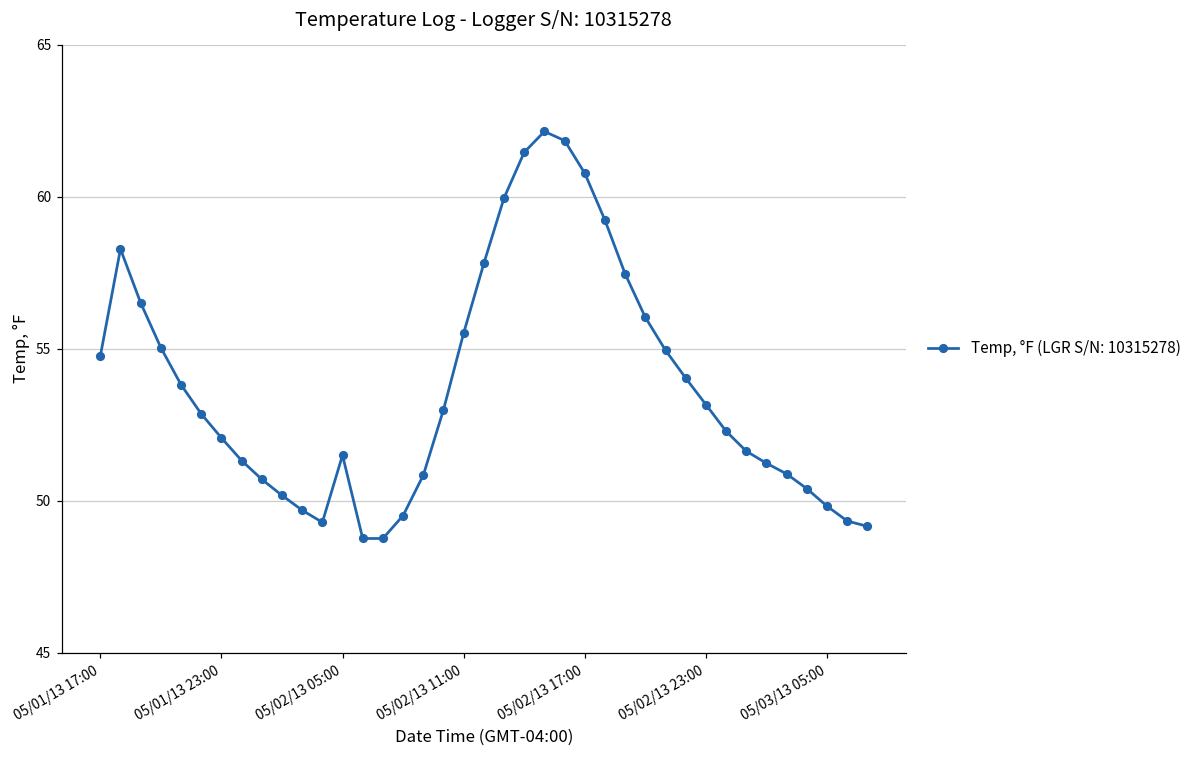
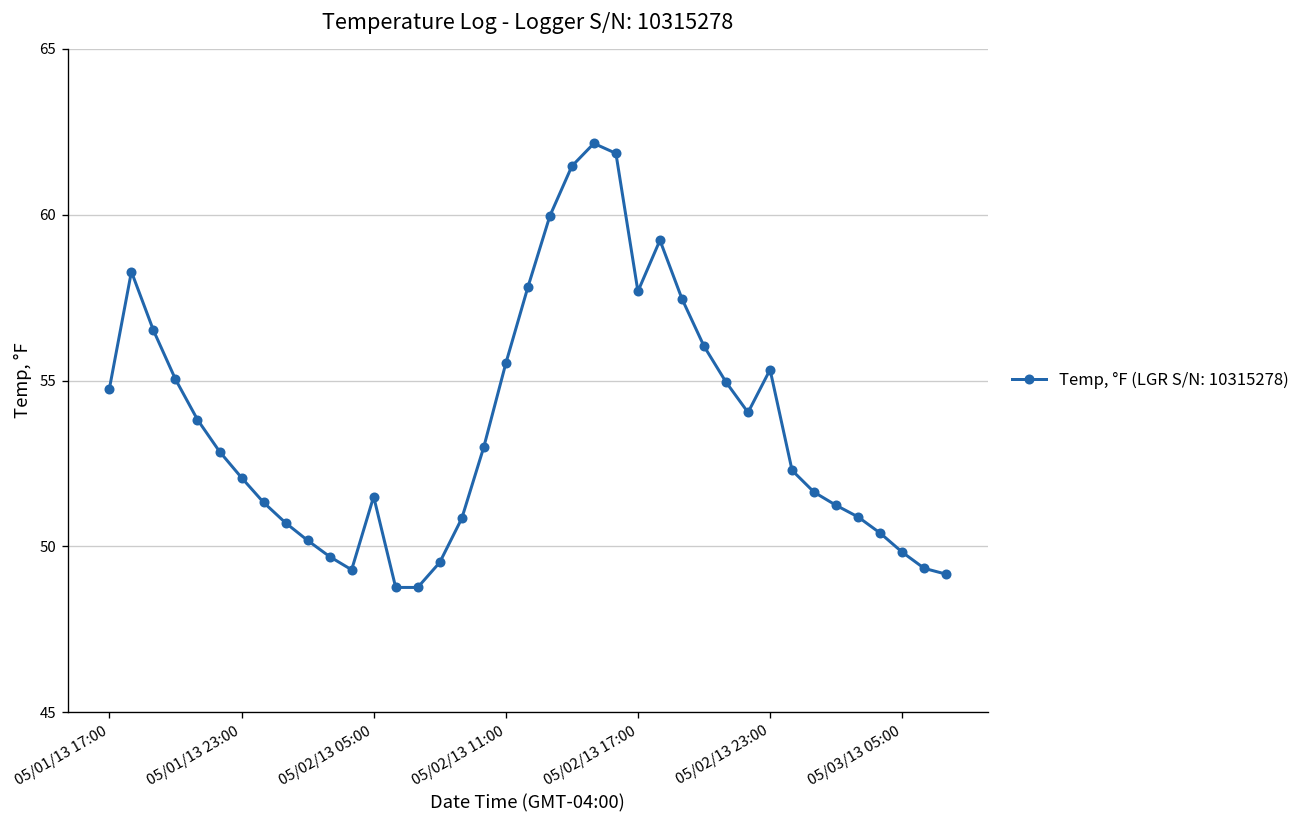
05/02/13 17:00: 60.8 -> 57.7
05/02/13 23:00: 53.2 -> 55.3
